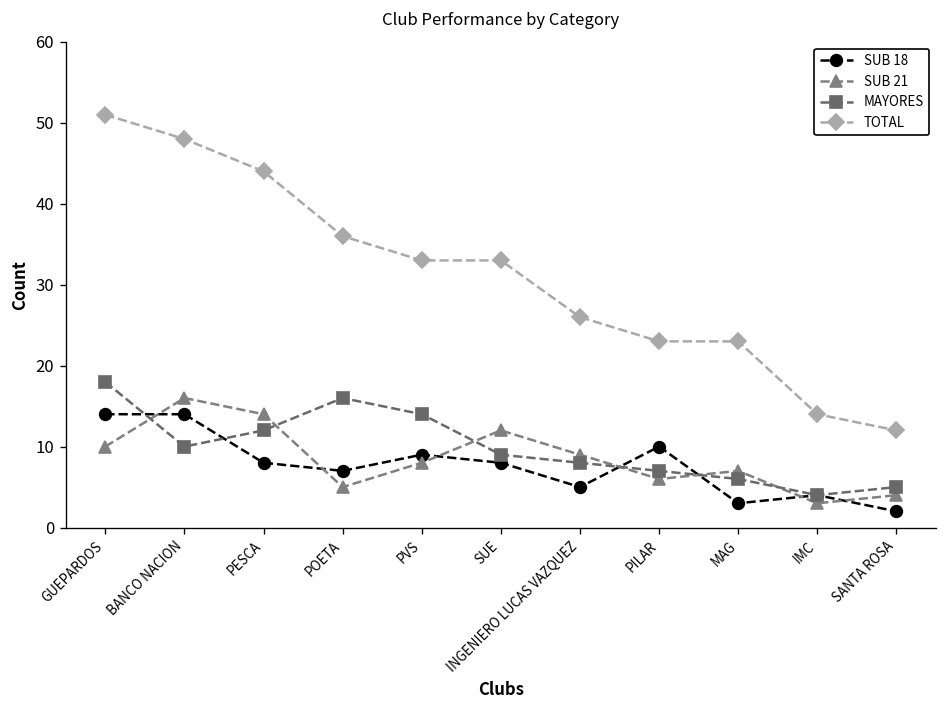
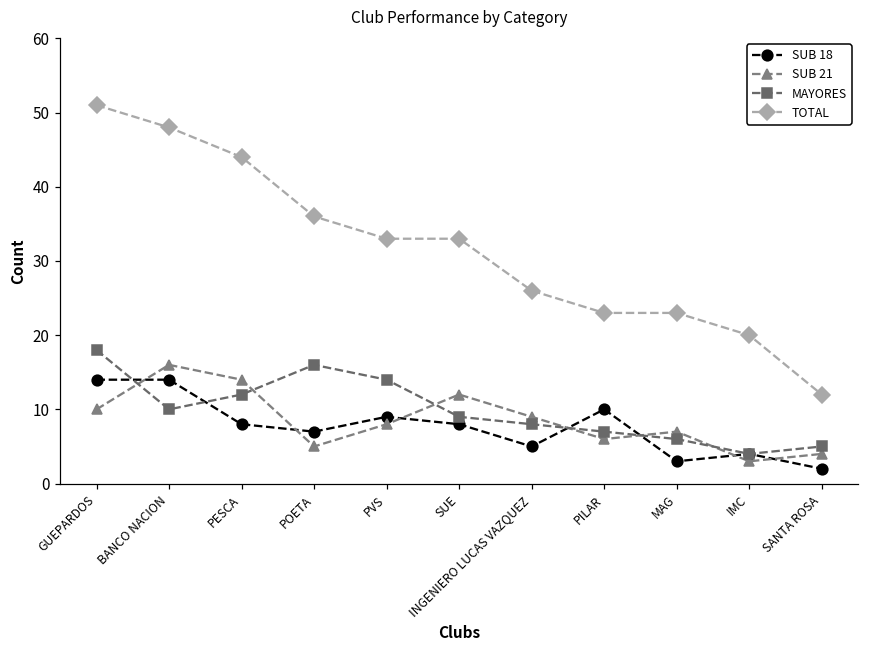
TOTAL, IMC: 14 -> 20
